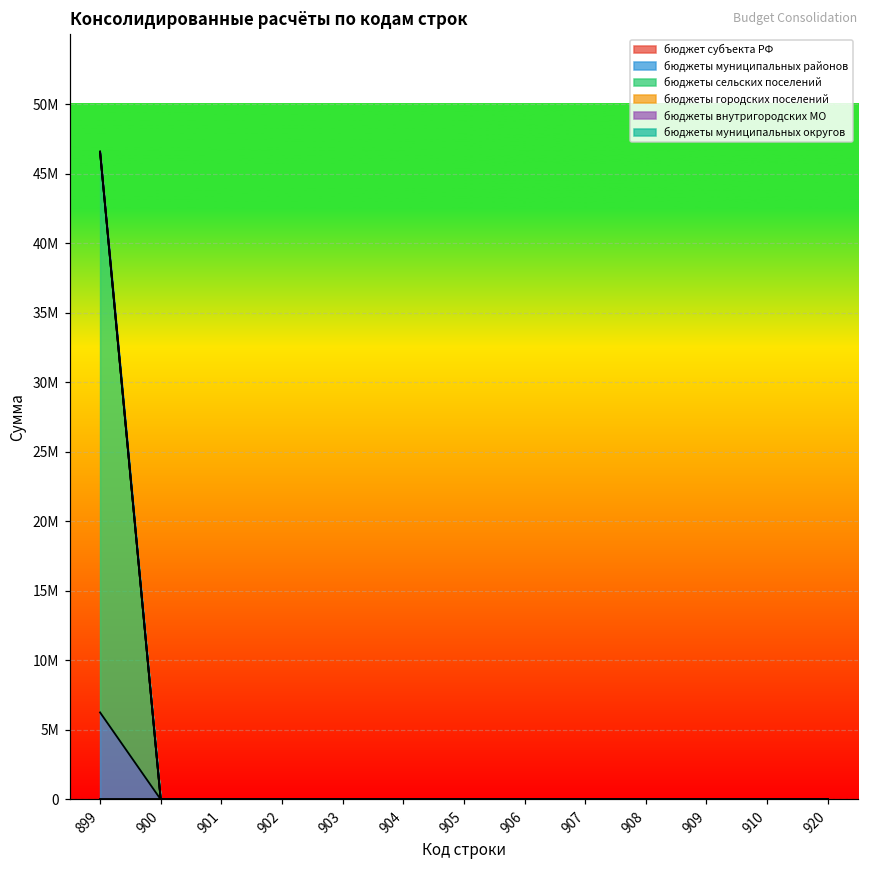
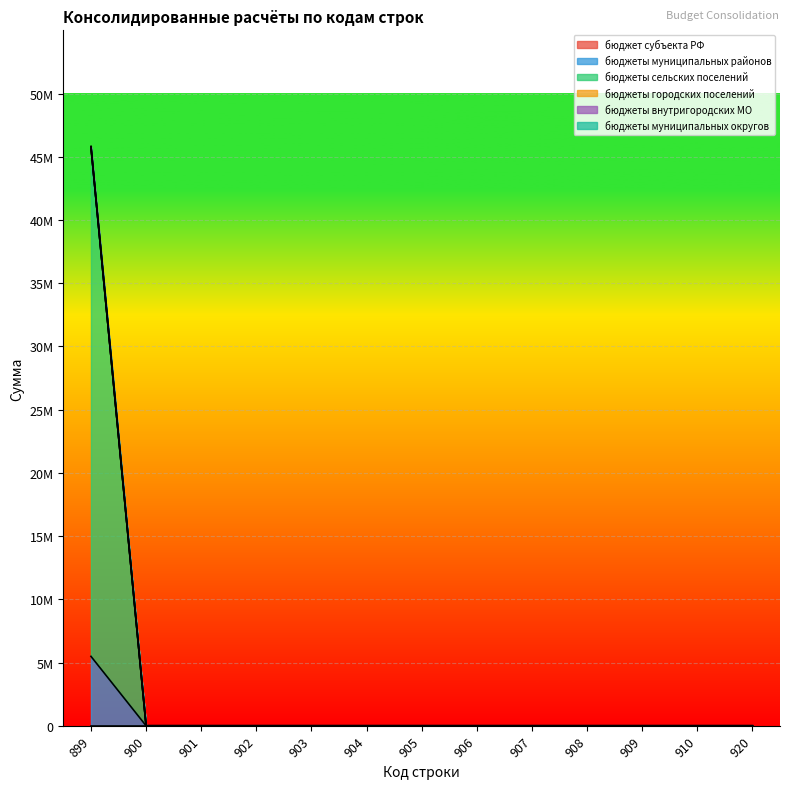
бюджеты муниципальных районов, 899: 6300000 -> 5500000
